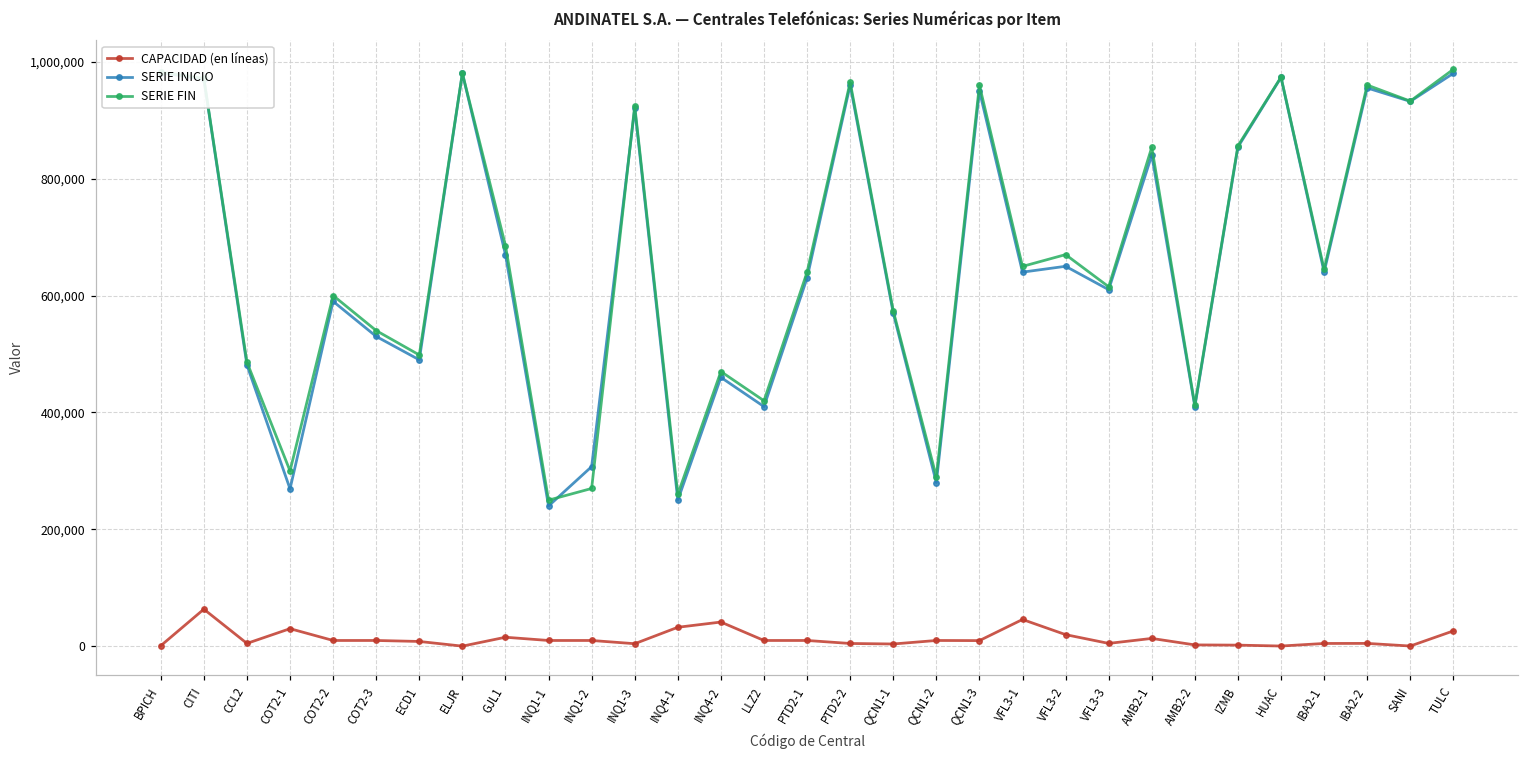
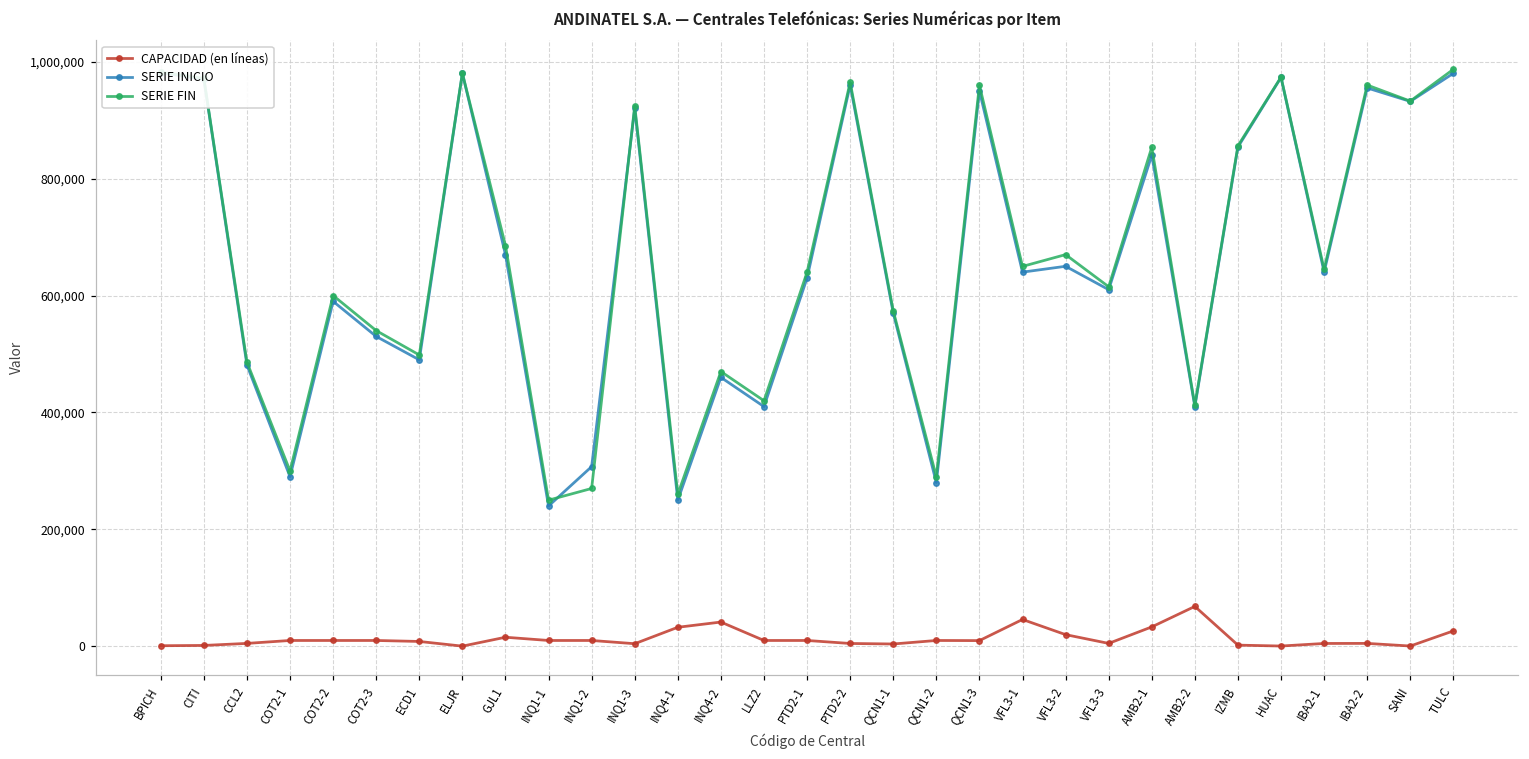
CAPACIDAD (en líneas), CITI: 60,000 -> 0
CAPACIDAD (en líneas), COT2-1: 30,000 -> 10,000
SERIE INICIO, COT2-1: 270,000 -> 290,000
CAPACIDAD (en líneas), AMB2-1: 10,000 -> 30,000
CAPACIDAD (en líneas), AMB2-2: 0 -> 70,000
